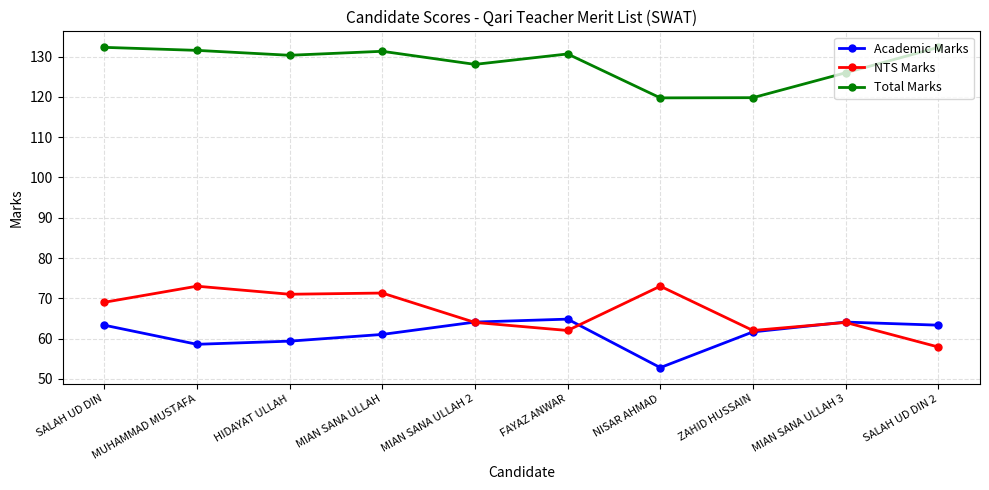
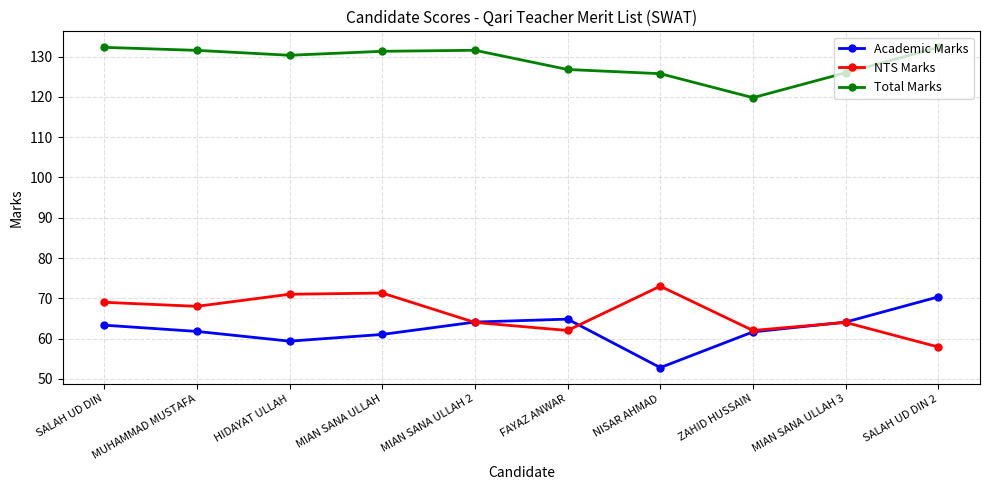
Academic Marks, MUHAMMAD MUSTAFA: 59 -> 62
NTS Marks, MUHAMMAD MUSTAFA: 73 -> 68
Total Marks, MIAN SANA ULLAH 2: 128 -> 132
Total Marks, FAYAZ ANWAR: 131 -> 127
Total Marks, NISAR AHMAD: 120 -> 126
Academic Marks, SALAH UD DIN 2: 63 -> 70
